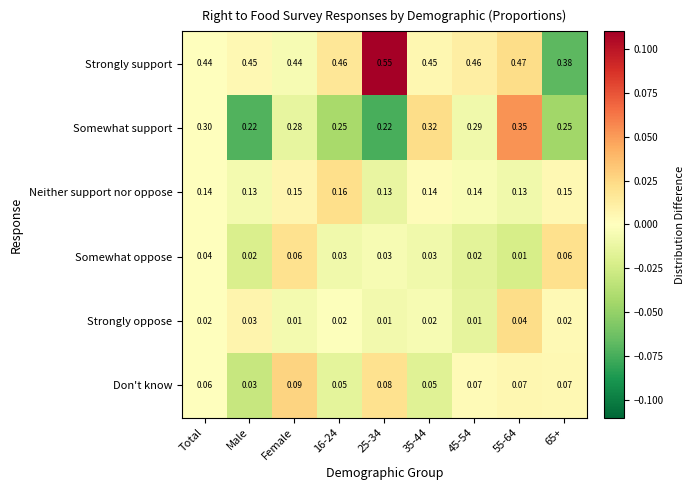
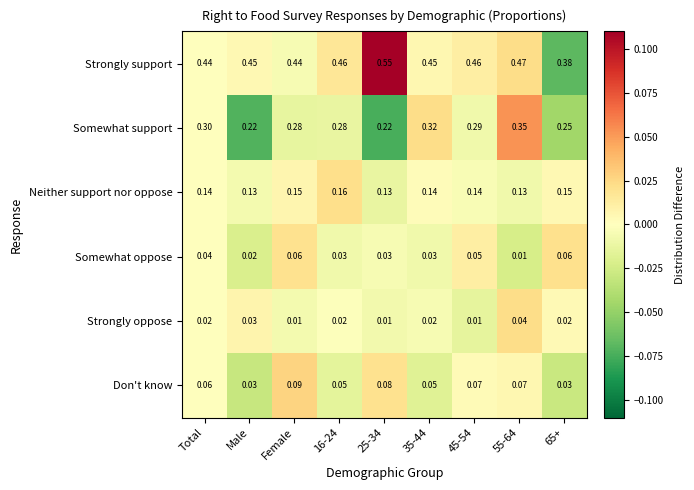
Somewhat support, 16-24: 0.25 -> 0.28
Somewhat oppose, 45-54: 0.02 -> 0.05
Don't know, 65+: 0.07 -> 0.03
